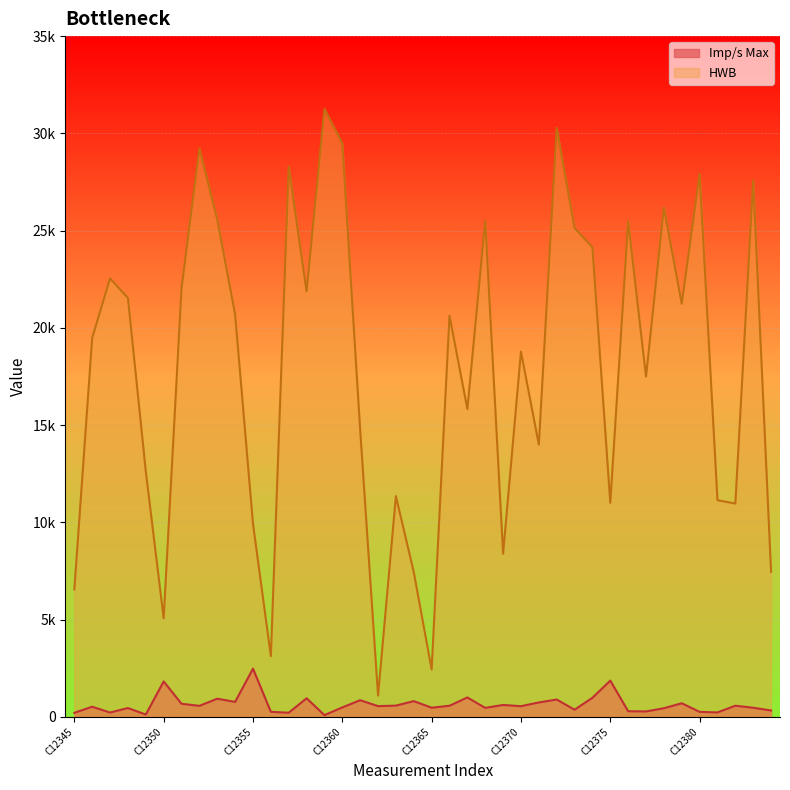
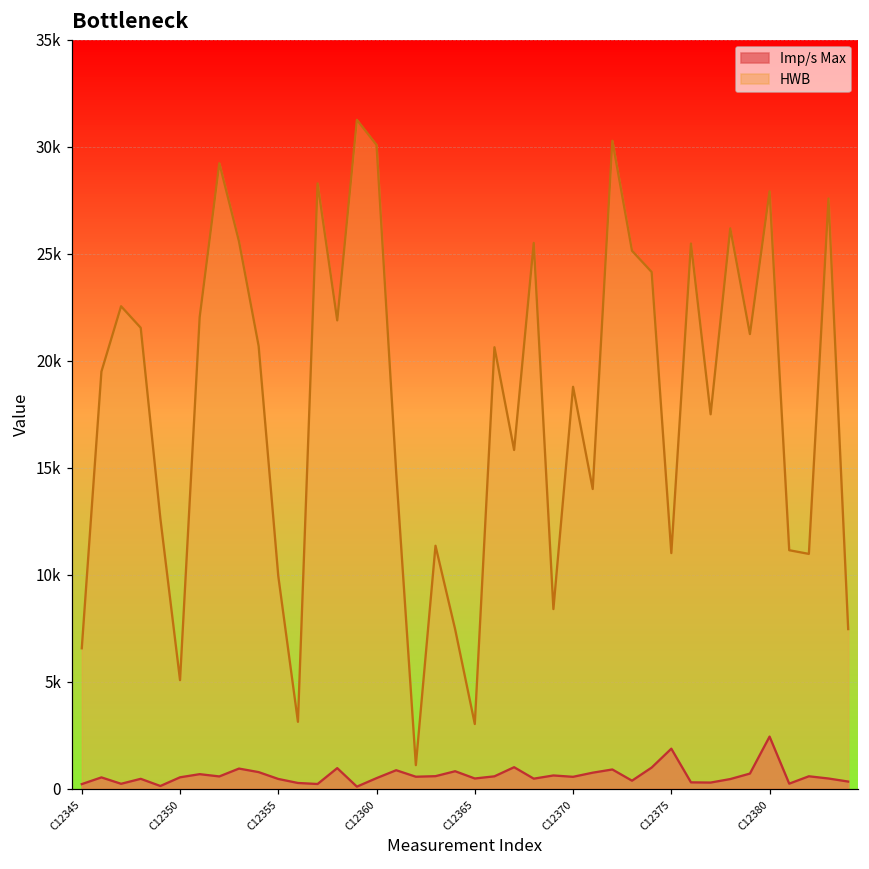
Imp/s Max, C12350: 1800 -> 500
Imp/s Max, C12355: 2500 -> 400
HWB, C12360: 29500 -> 30100
HWB, C12365: 2400 -> 3000
Imp/s Max, C12380: 300 -> 2400
